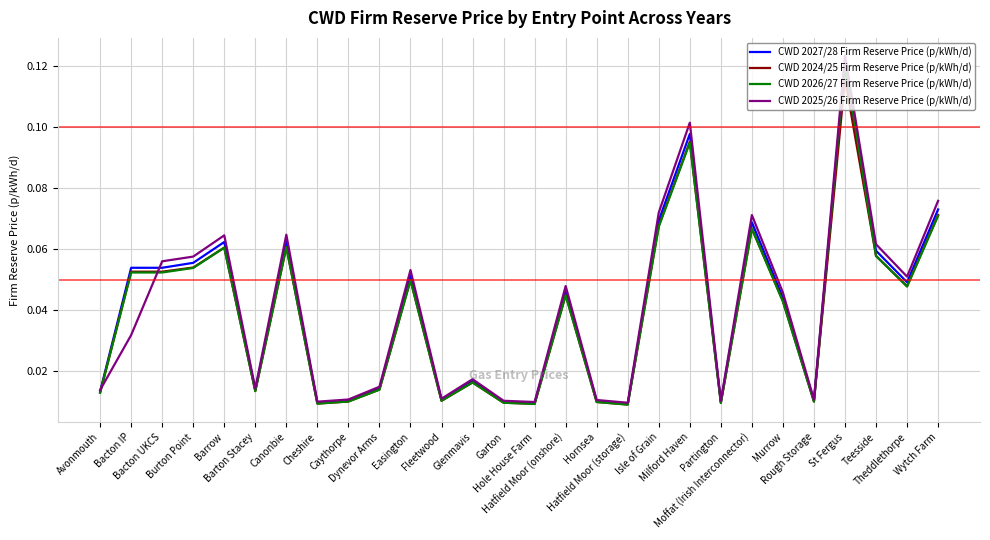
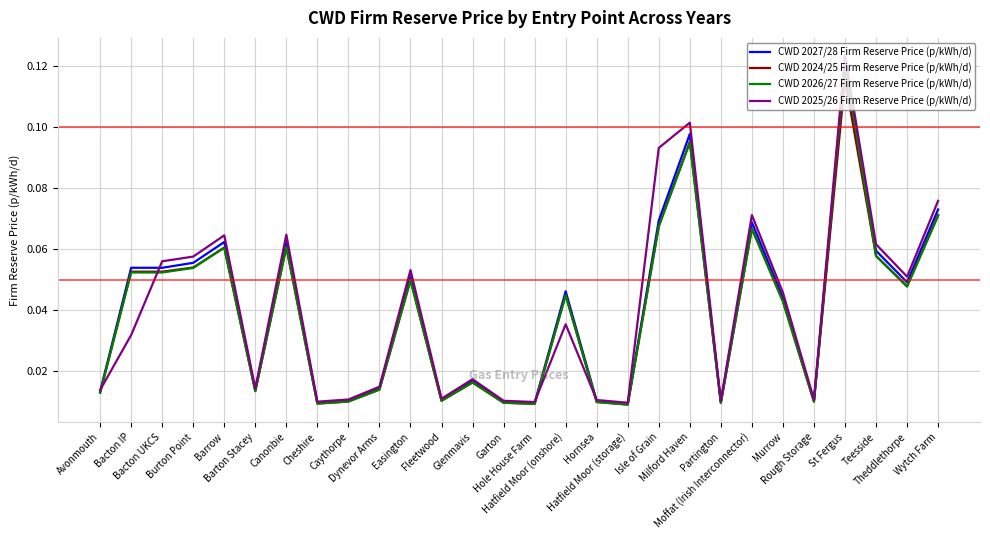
CWD 2025/26 Firm Reserve Price (p/kWh/d), Hatfield Moor (onshore): 0.048 -> 0.035
CWD 2025/26 Firm Reserve Price (p/kWh/d), Isle of Grain: 0.072 -> 0.093
